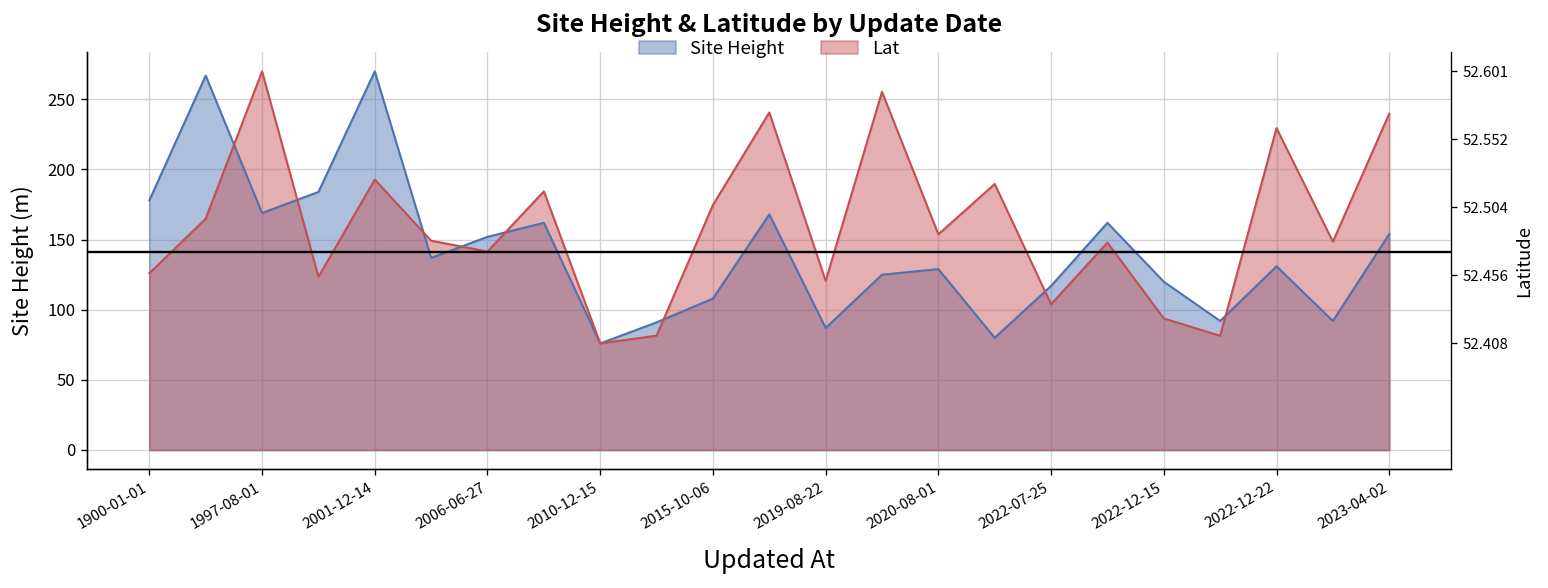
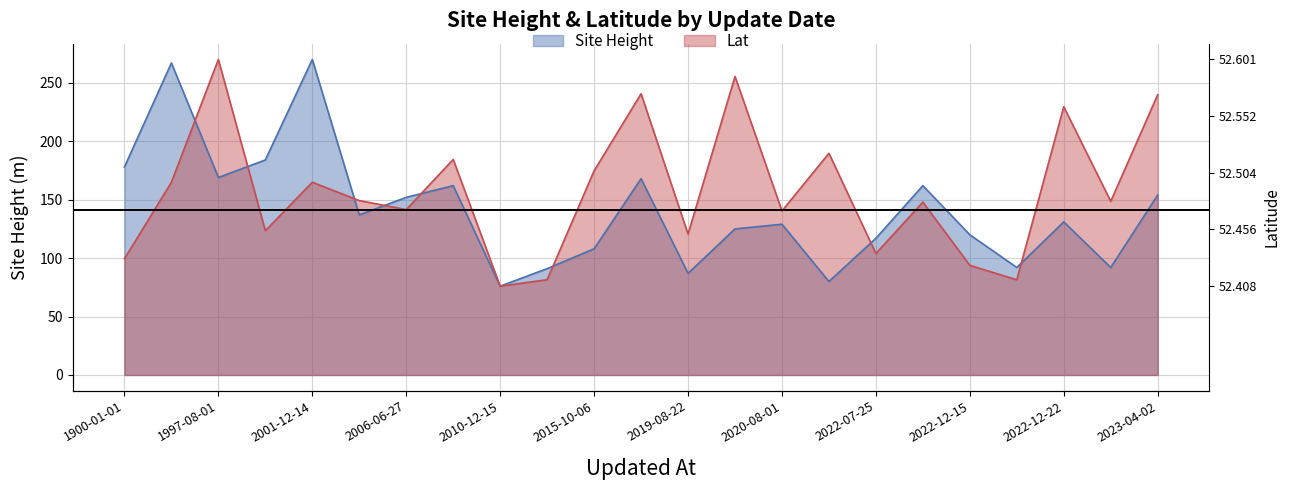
Lat, 1900-01-01: 126 -> 99
Lat, 2001-12-14: 193 -> 165
Lat, 2020-08-01: 154 -> 140
